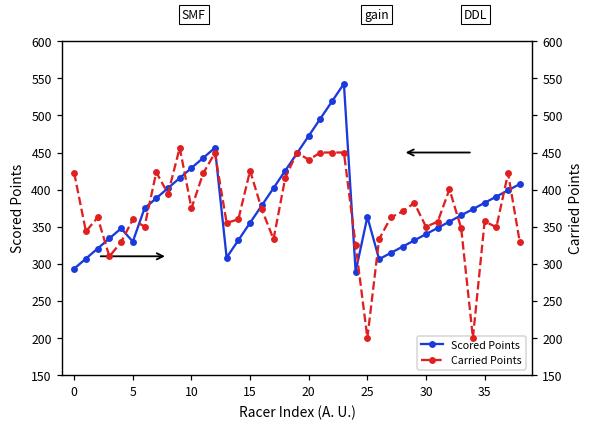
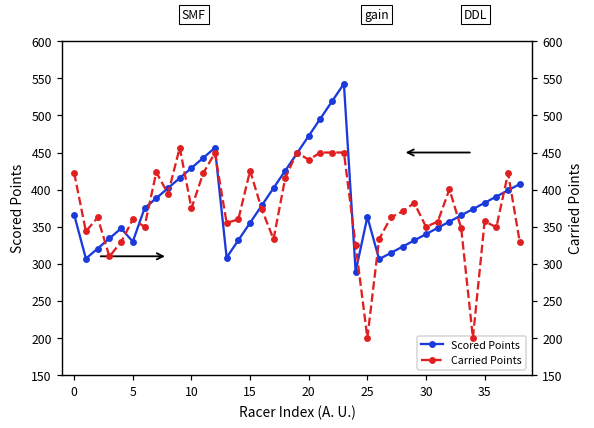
Scored Points, 0: 290 -> 370
